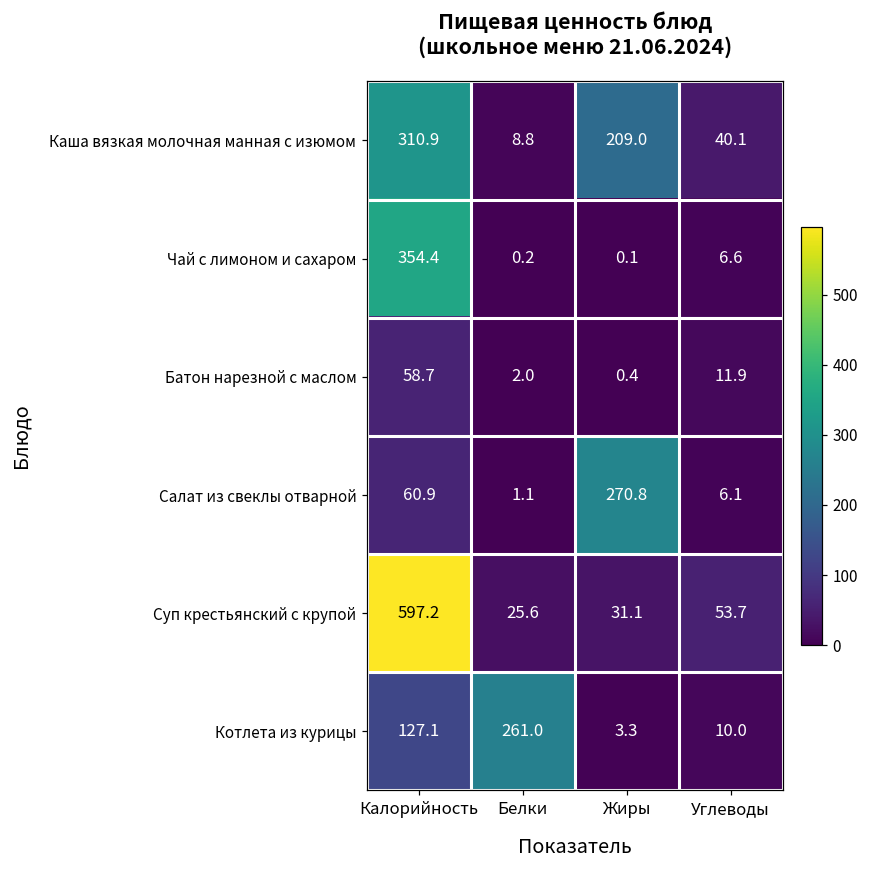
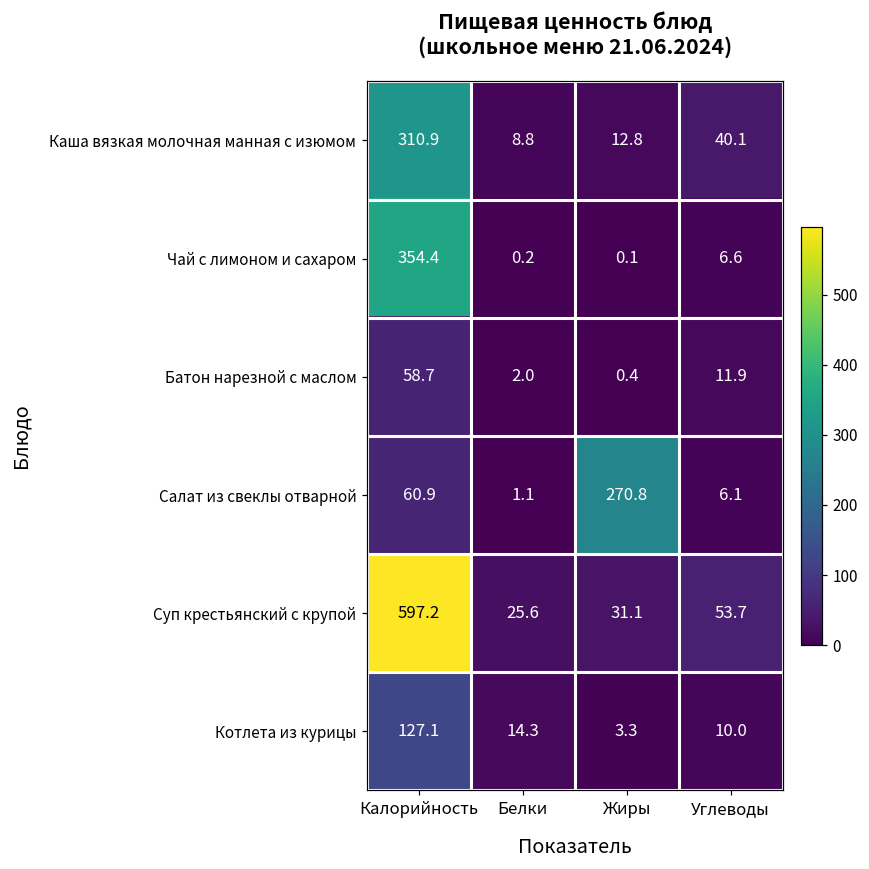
Каша вязкая молочная манная с изюмом, Жиры: 209.0 -> 12.8
Котлета из курицы, Белки: 261.0 -> 14.3
